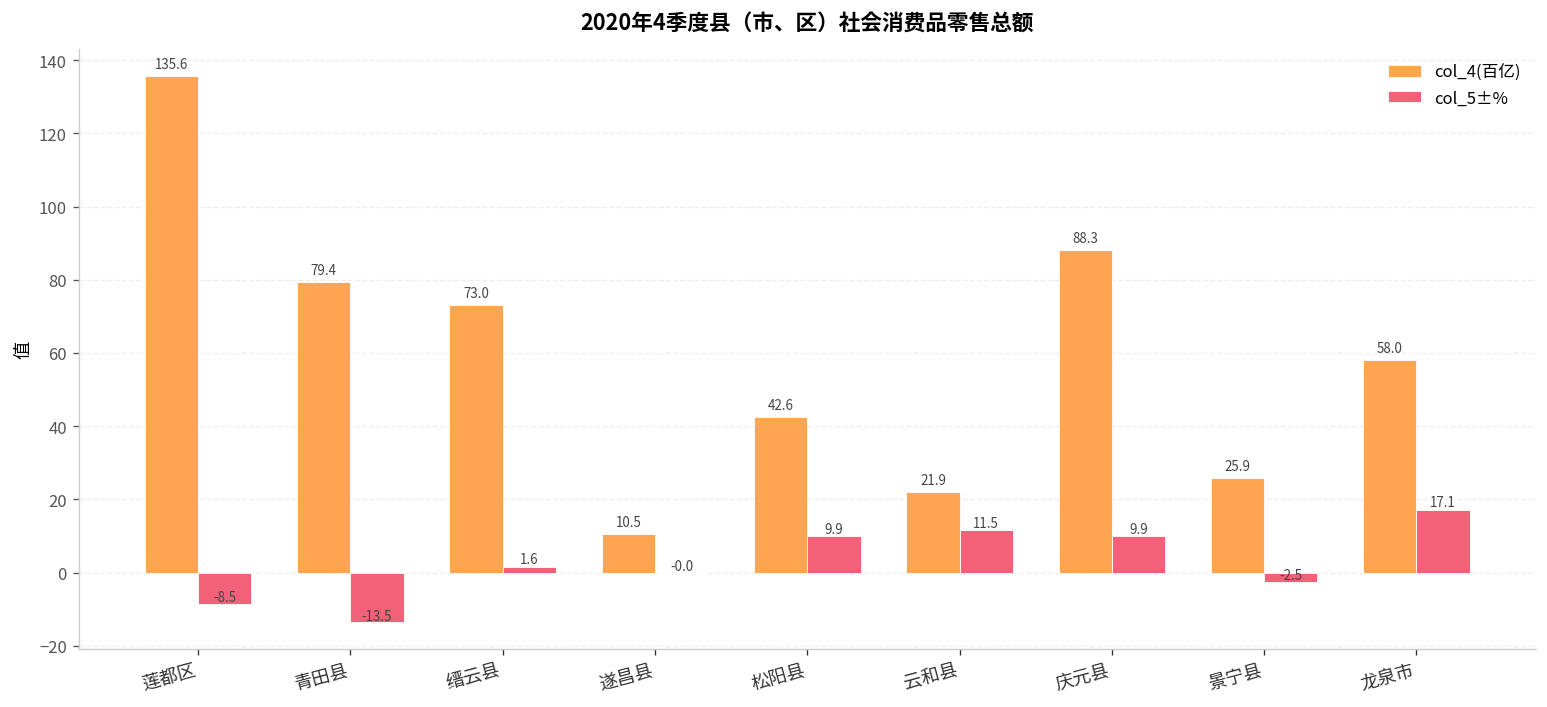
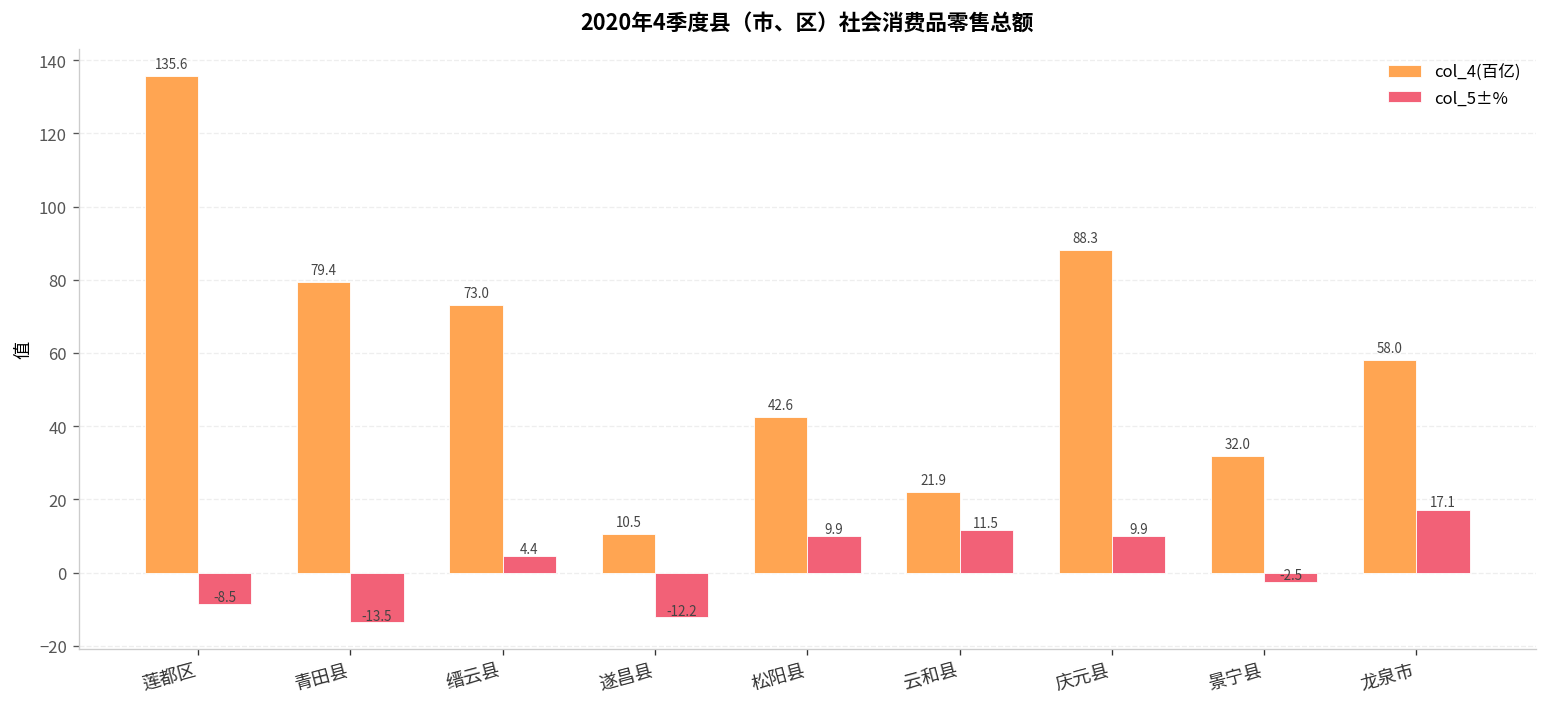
col_5±%, 缙云县: 1.6 -> 4.4
col_5±%, 遂昌县: -0.0 -> -12.2
col_4(百亿), 景宁县: 25.9 -> 32.0
